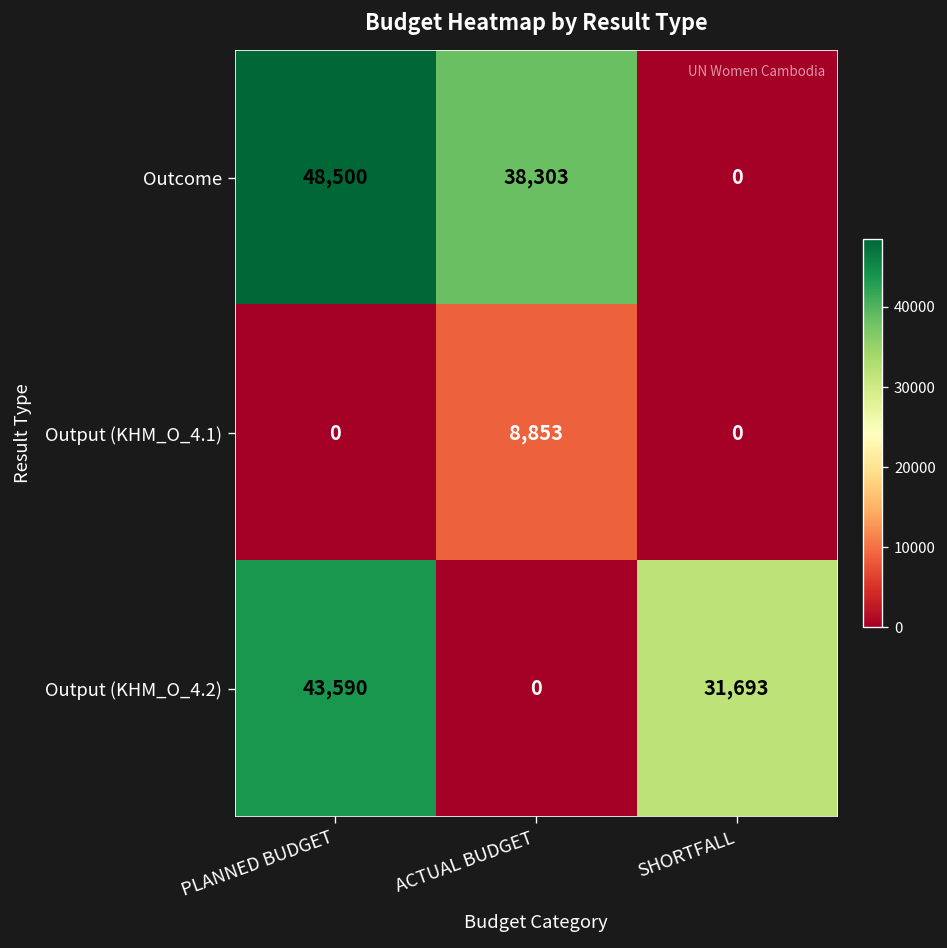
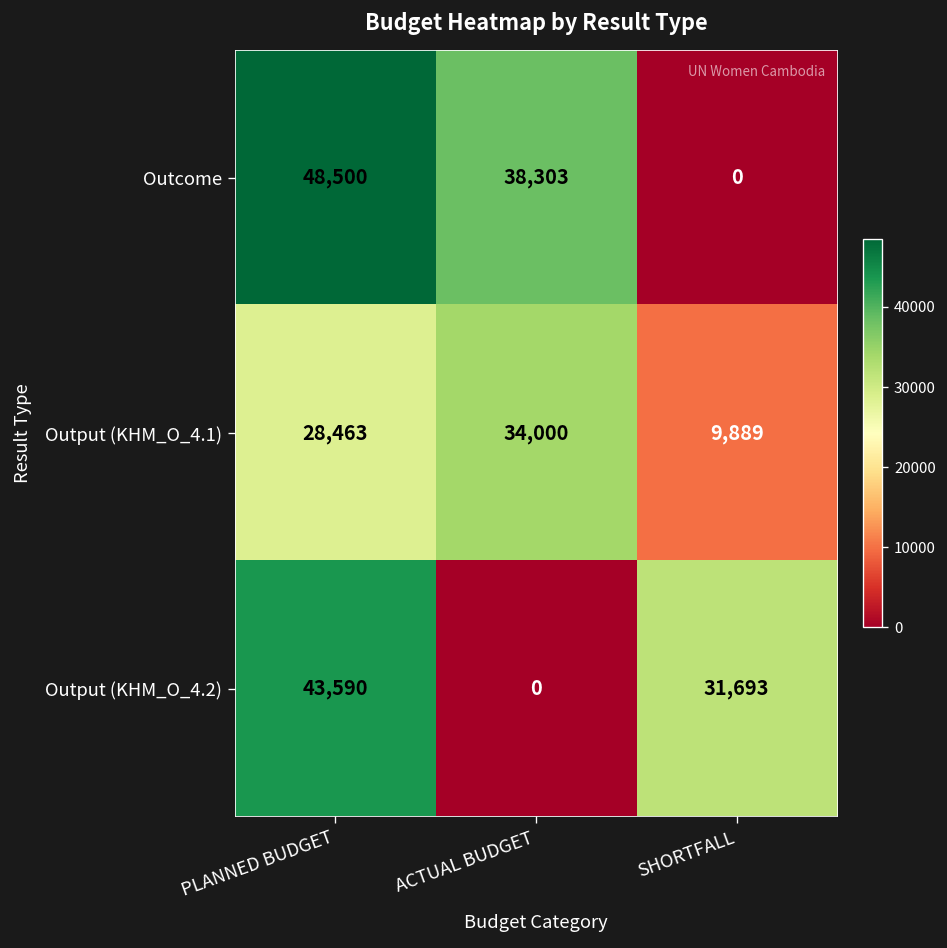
Output (KHM_O_4.1), PLANNED BUDGET: 0 -> 28,463
Output (KHM_O_4.1), ACTUAL BUDGET: 8,853 -> 34,000
Output (KHM_O_4.1), SHORTFALL: 0 -> 9,889
